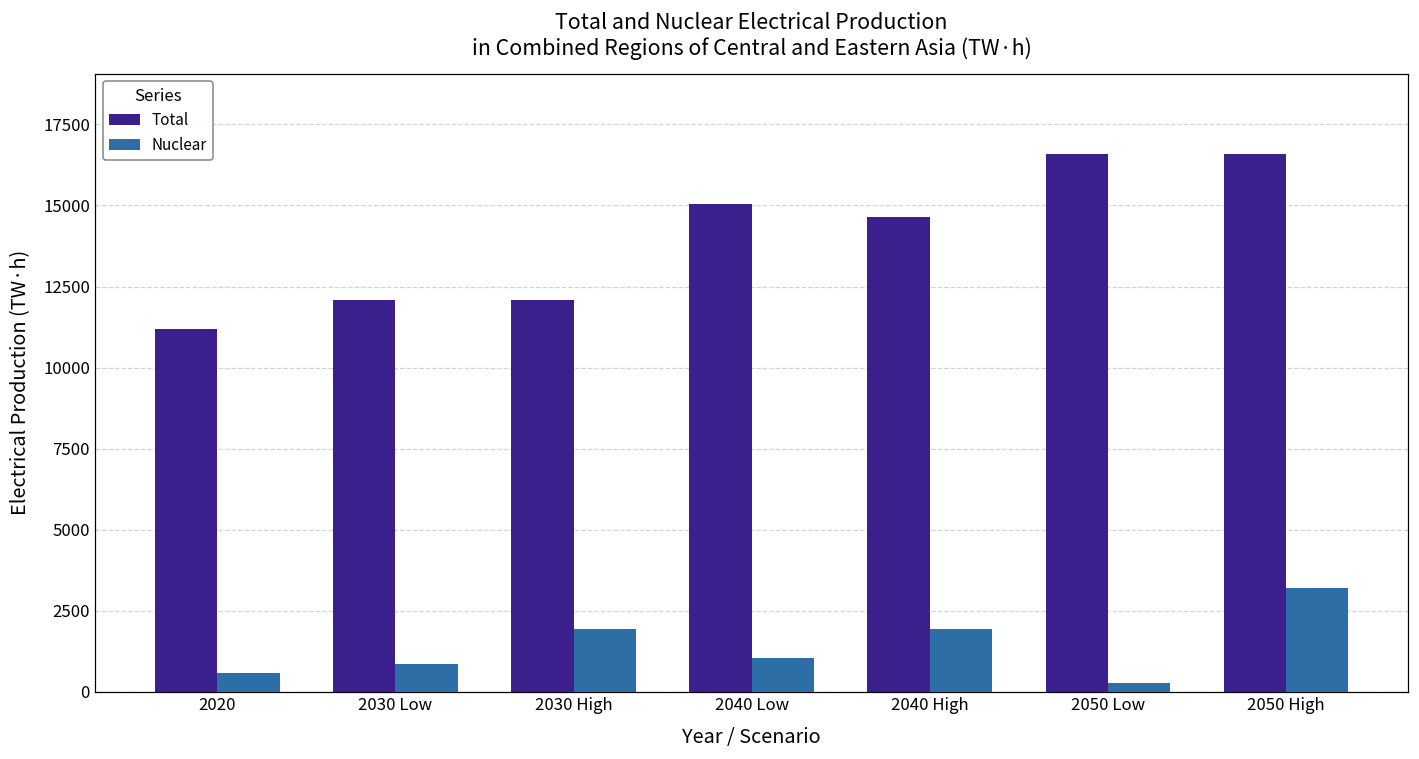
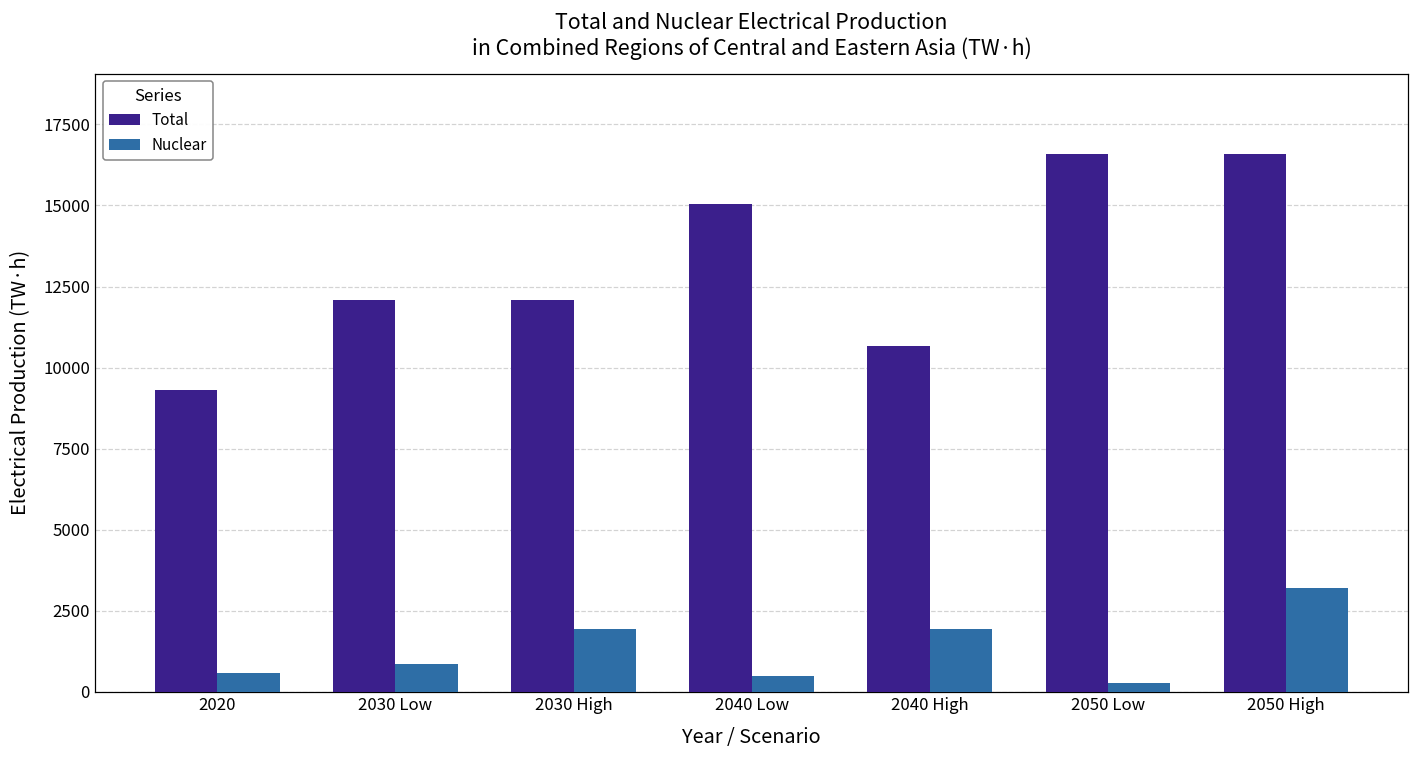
Total, 2020: 11200 -> 9300
Nuclear, 2040 Low: 1100 -> 500
Total, 2040 High: 14600 -> 10700
